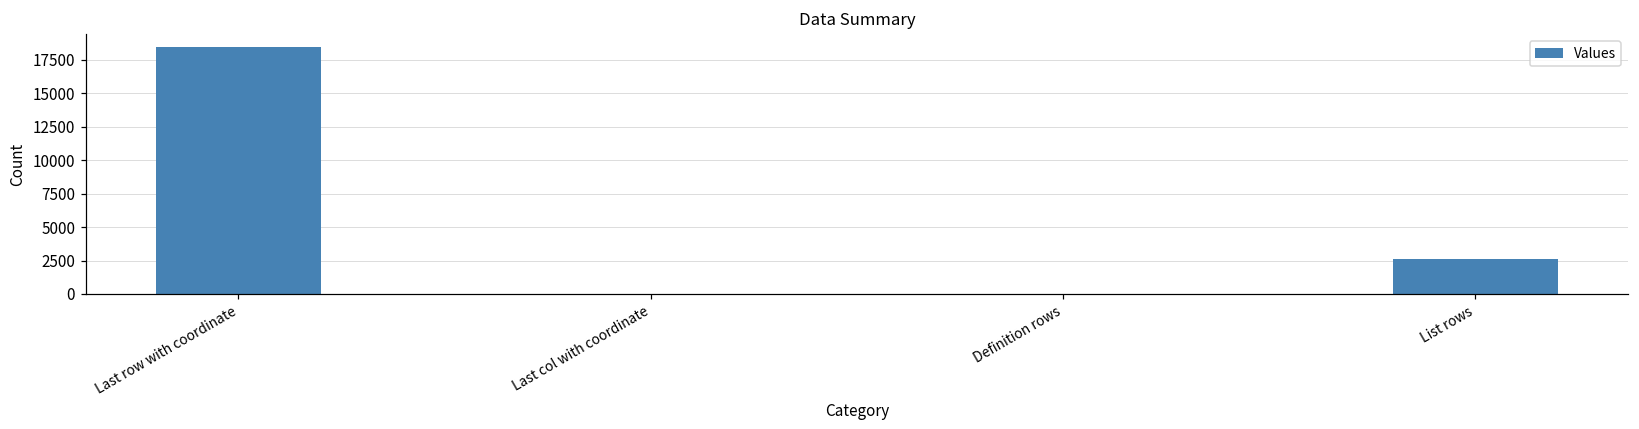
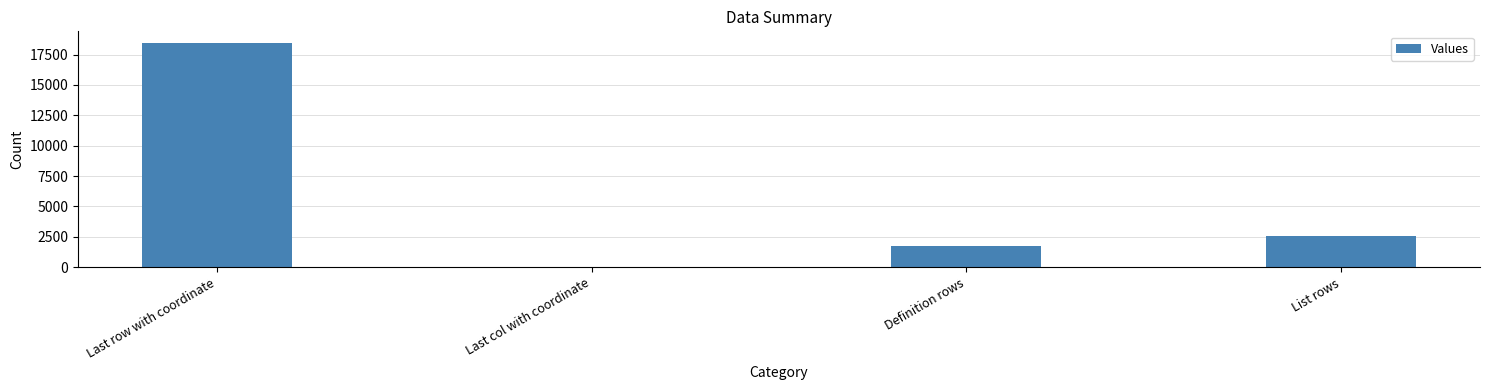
Definition rows: 0 -> 1800
